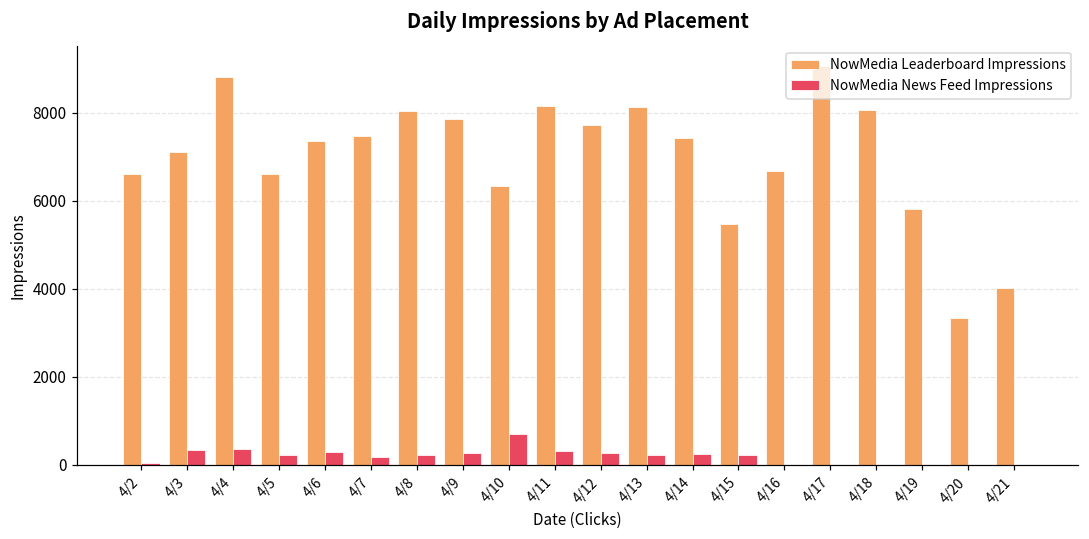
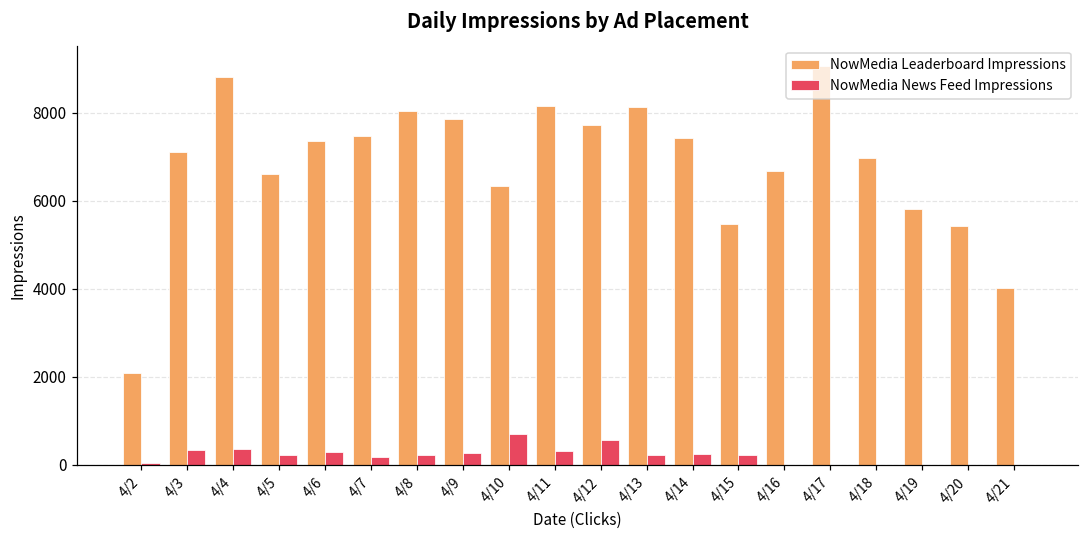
NowMedia Leaderboard Impressions, 4/2: 6600 -> 2100
NowMedia News Feed Impressions, 4/12: 300 -> 600
NowMedia Leaderboard Impressions, 4/18: 8100 -> 7000
NowMedia Leaderboard Impressions, 4/20: 3300 -> 5400
